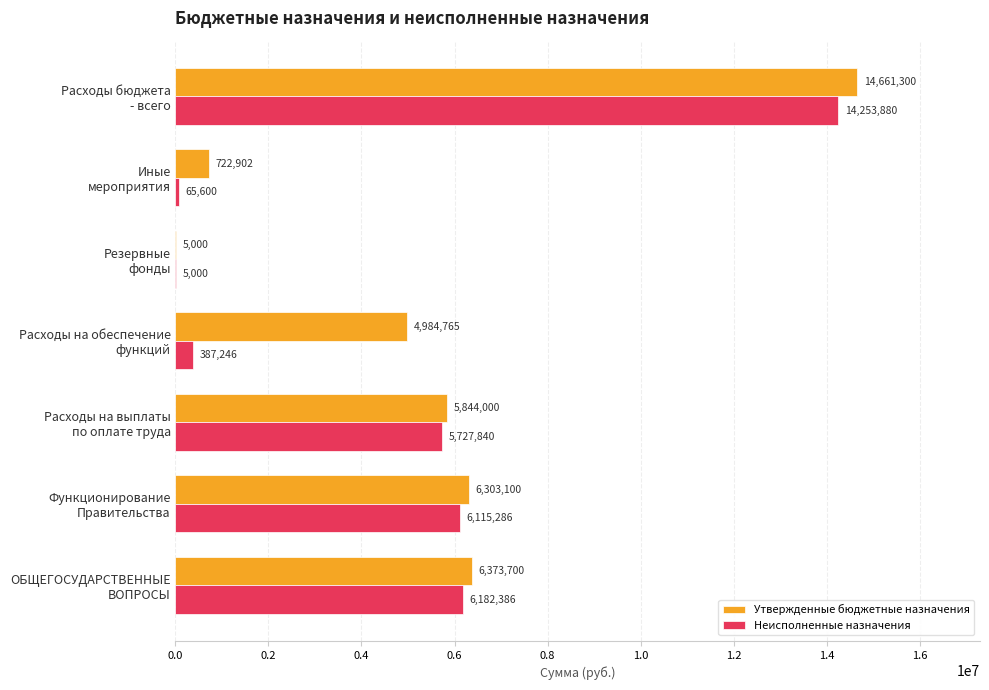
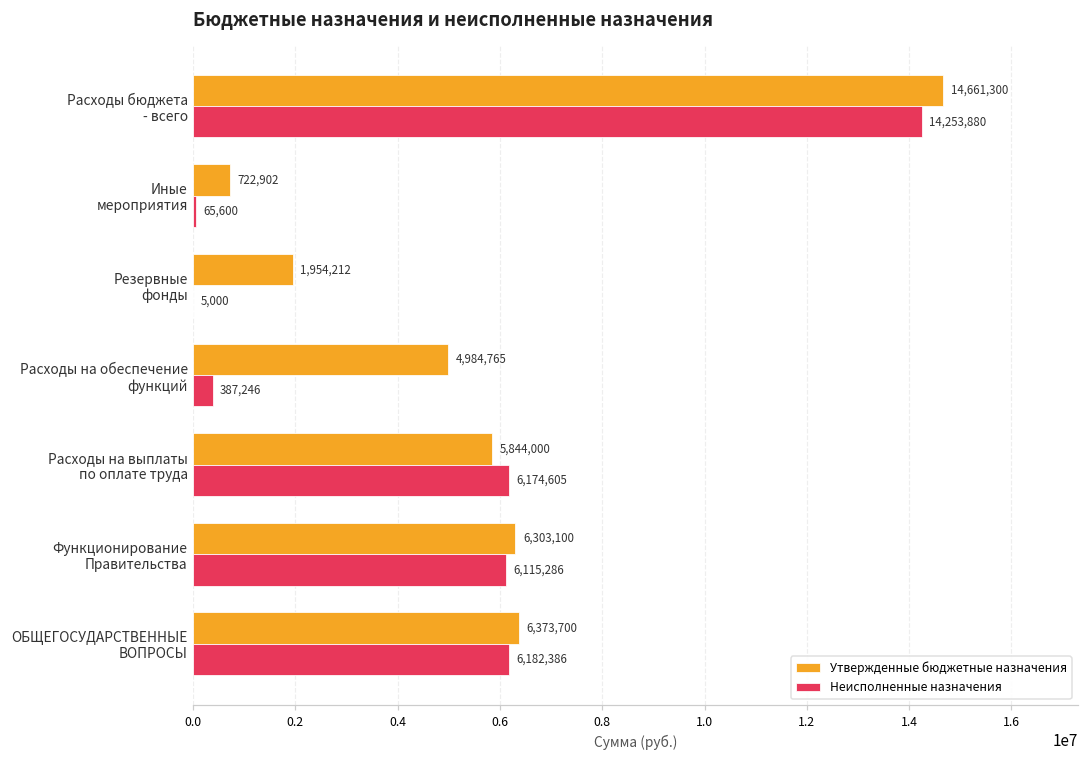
Утвержденные бюджетные назначения, Резервные фонды: 5,000 -> 1,954,212
Неисполненные назначения, Расходы на выплаты по оплате труда: 5,727,840 -> 6,174,605
